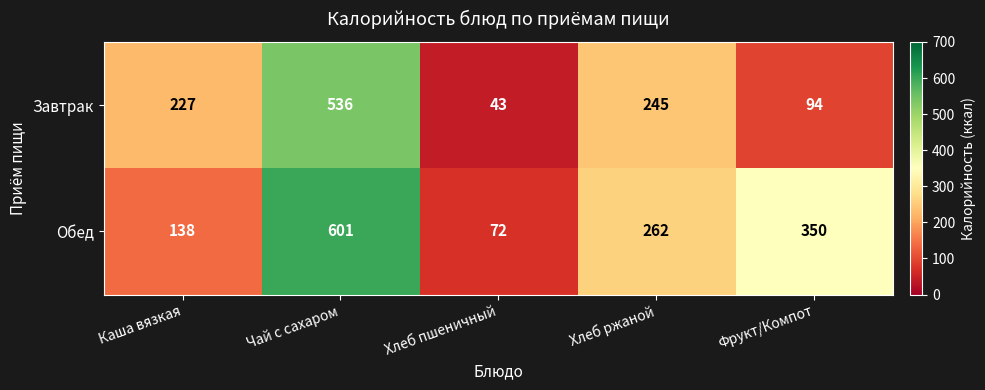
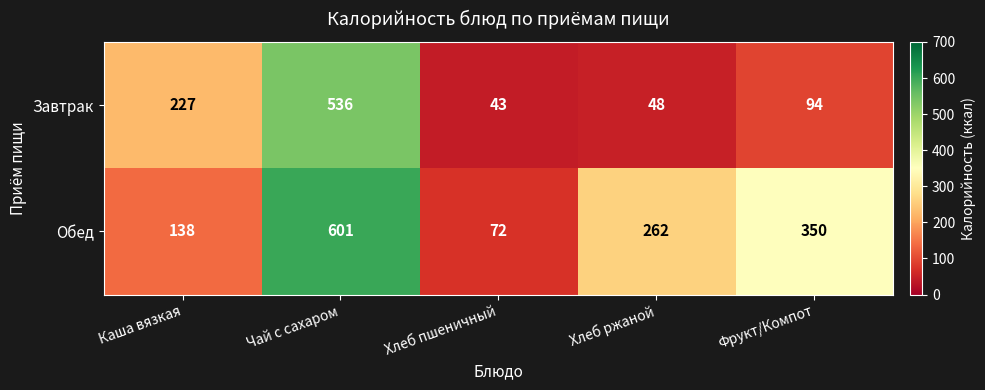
Завтрак, Хлеб ржаной: 245 -> 48
